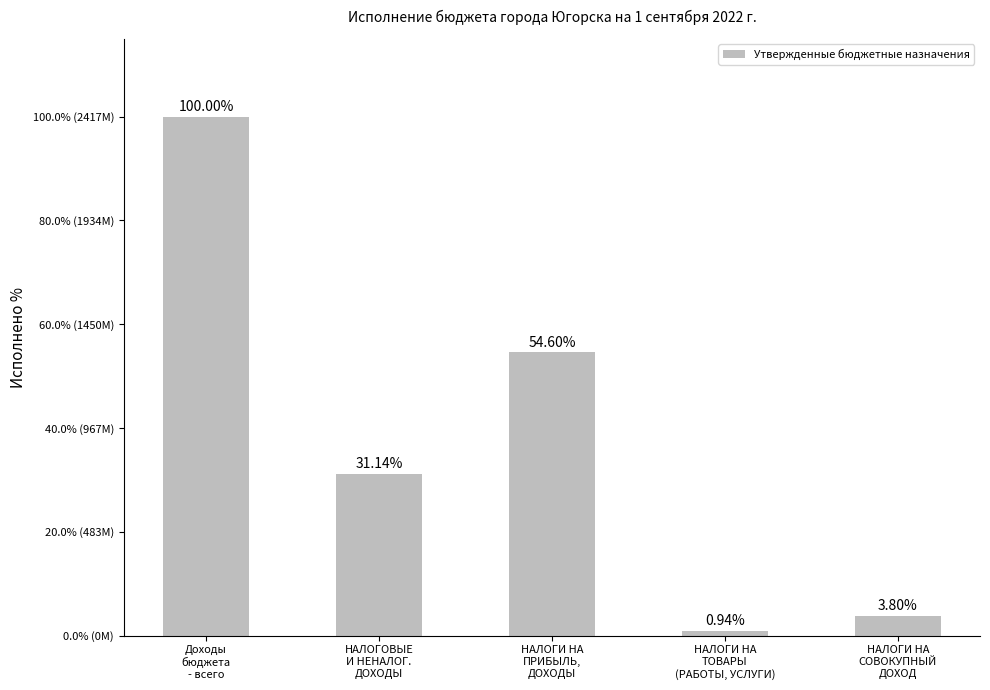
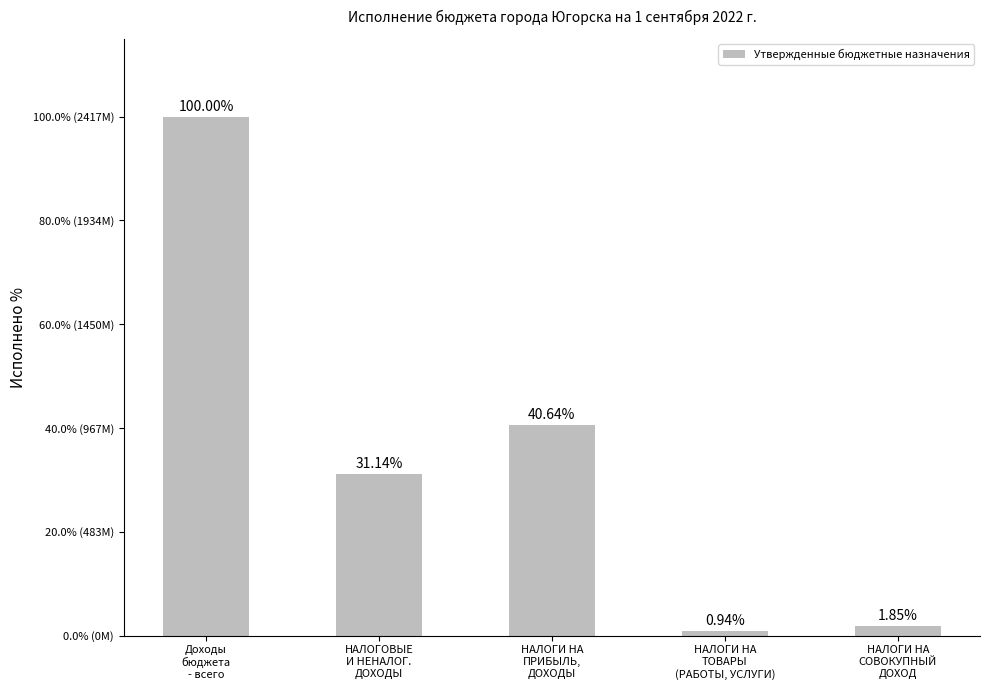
НАЛОГИ НА ПРИБЫЛЬ, ДОХОДЫ: 54.60% -> 40.64%
НАЛОГИ НА СОВОКУПНЫЙ ДОХОД: 3.80% -> 1.85%
